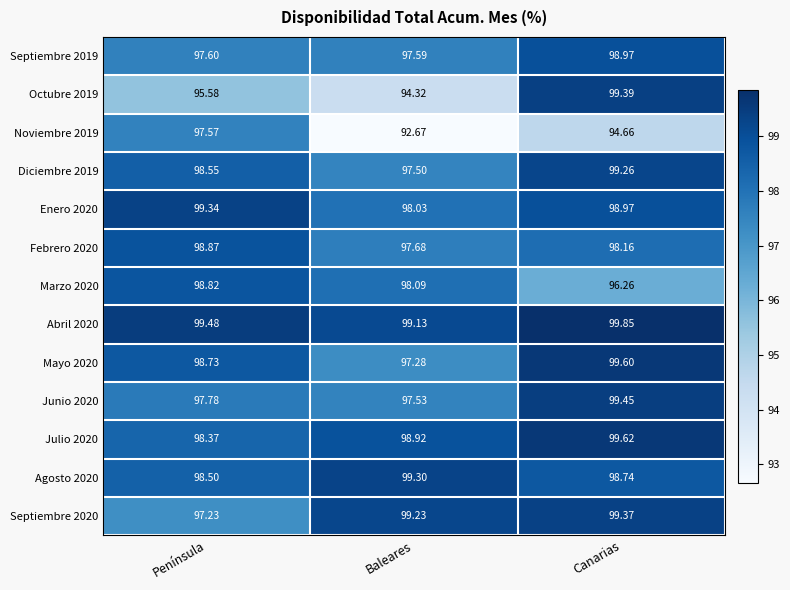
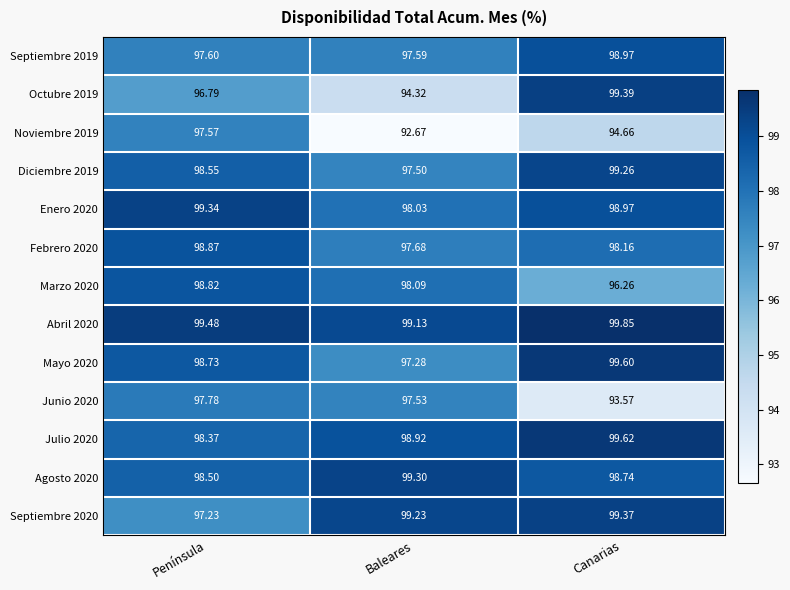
Octubre 2019, Península: 95.58 -> 96.79
Junio 2020, Canarias: 99.45 -> 93.57
